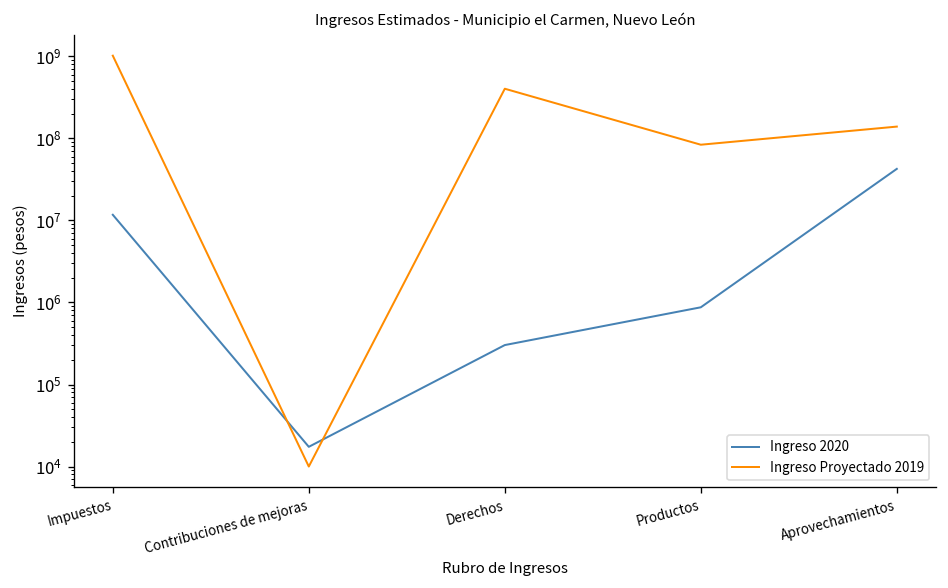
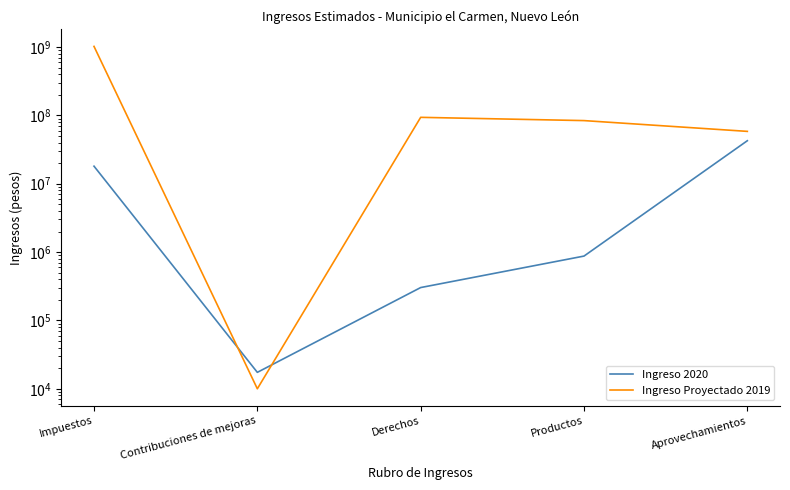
Ingreso 2020, Impuestos: 12000000 -> 18000000
Ingreso Proyectado 2019, Derechos: 400000000 -> 90000000
Ingreso Proyectado 2019, Aprovechamientos: 140000000 -> 60000000
